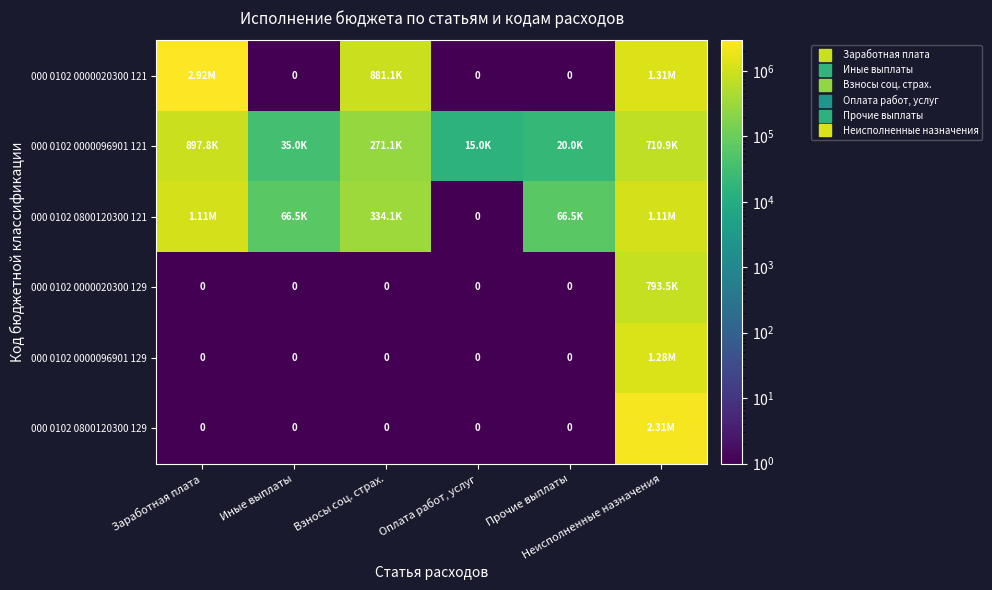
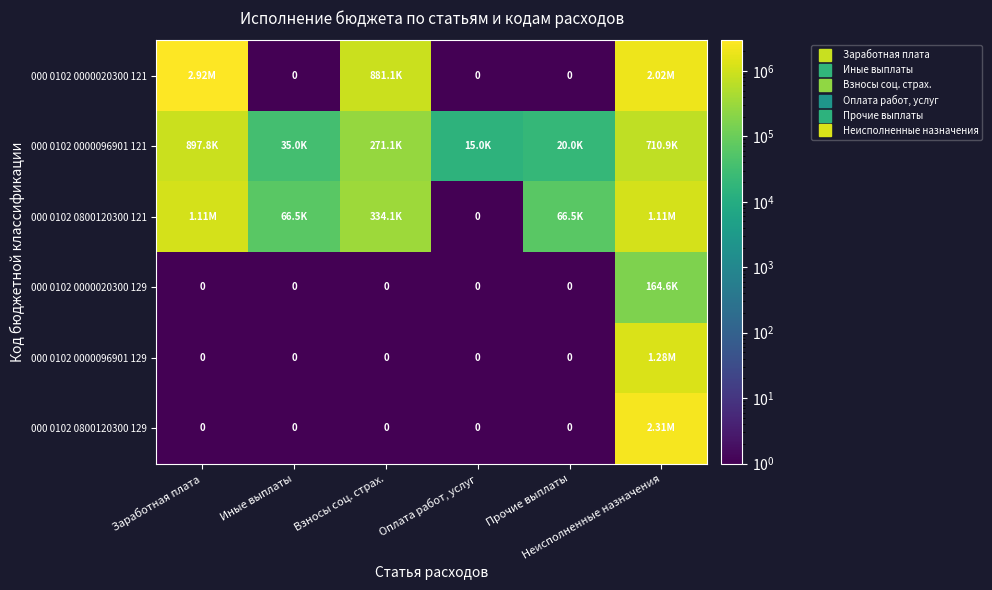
000 0102 0000020300 121, Неисполненные назначения: 1.31M -> 2.02M
000 0102 0000020300 129, Неисполненные назначения: 793.5K -> 164.6K
